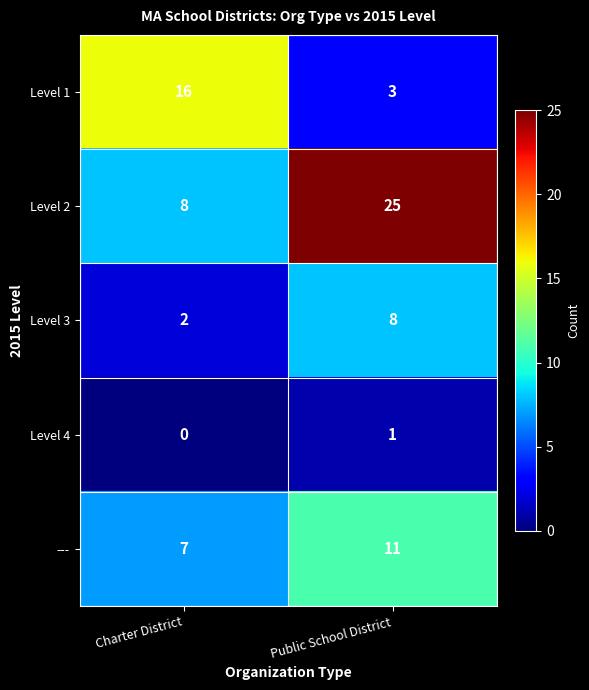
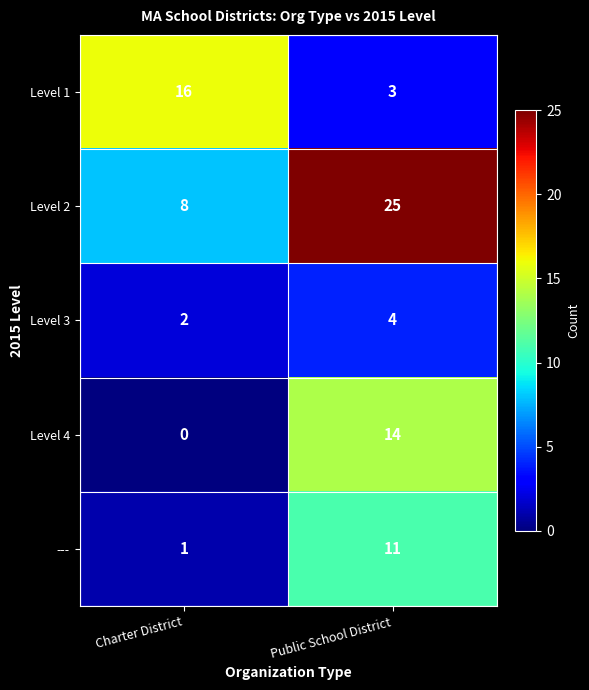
Level 3, Public School District: 8 -> 4
Level 4, Public School District: 1 -> 14
---, Charter District: 7 -> 1
